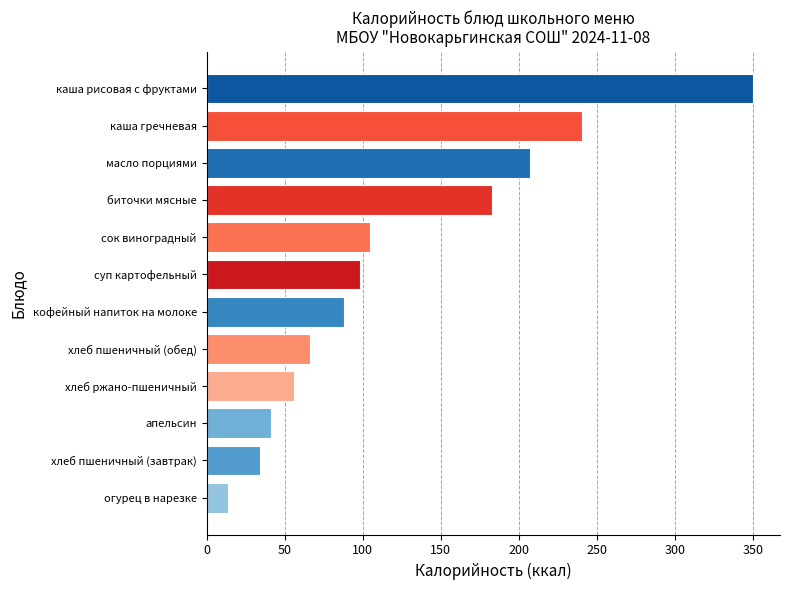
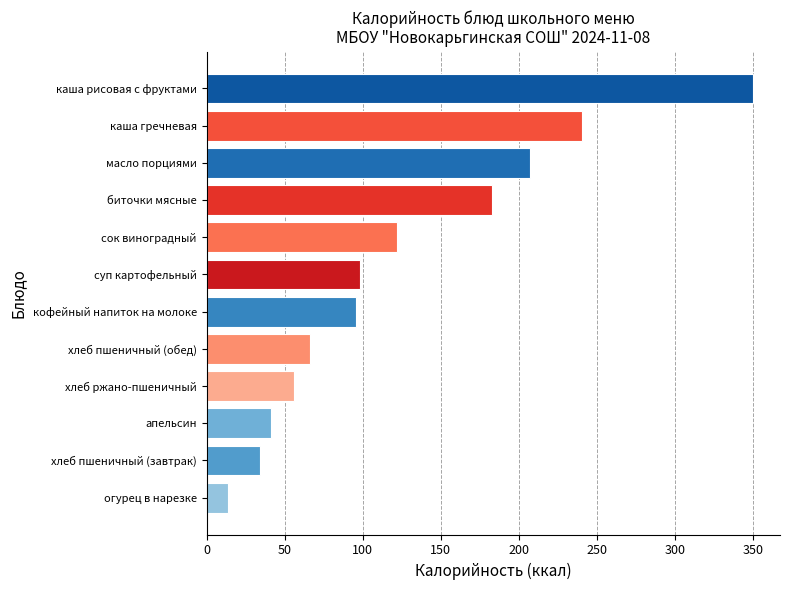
сок виноградный: 105 -> 122
кофейный напиток на молоке: 88 -> 96
